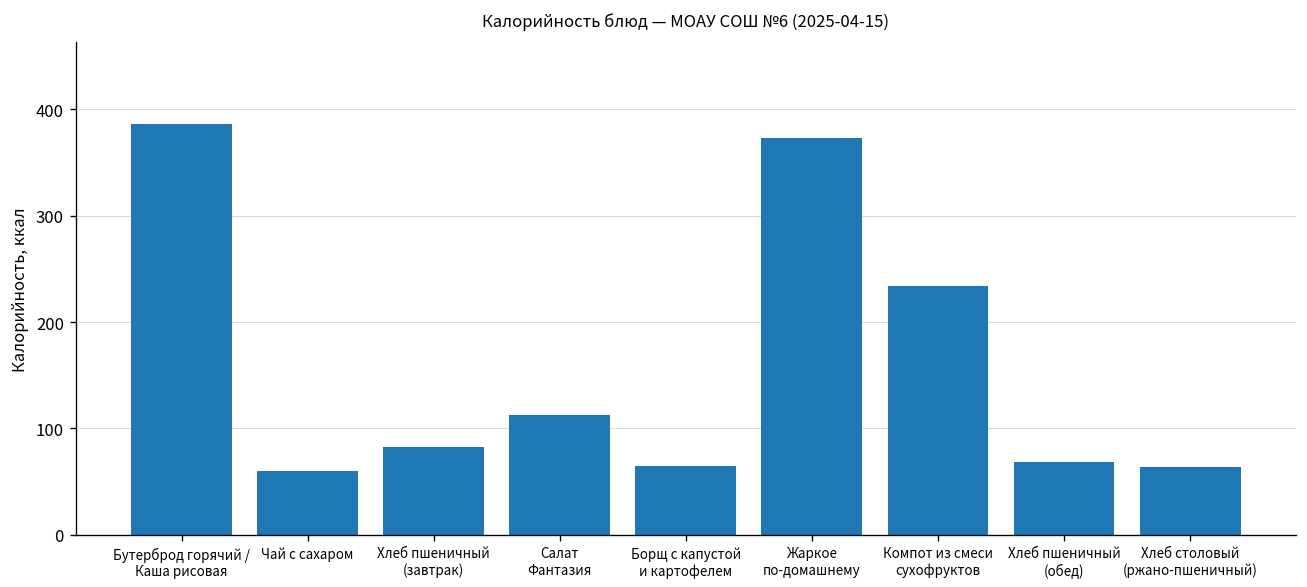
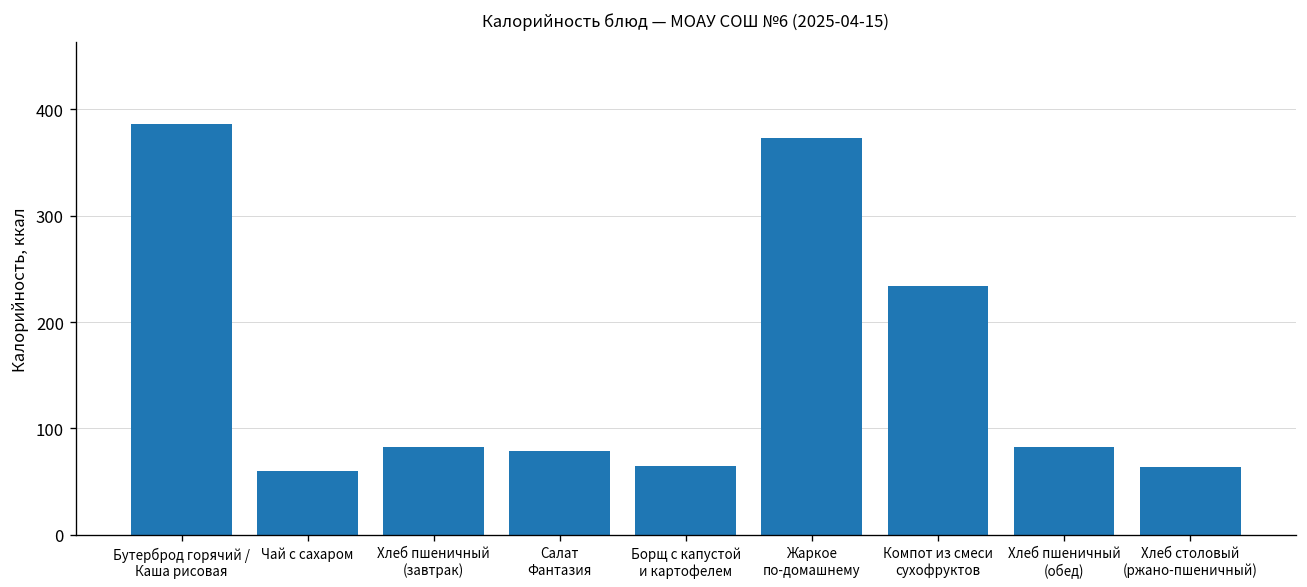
Салат Фантазия: 110 -> 80
Хлеб пшеничный (обед): 70 -> 80
